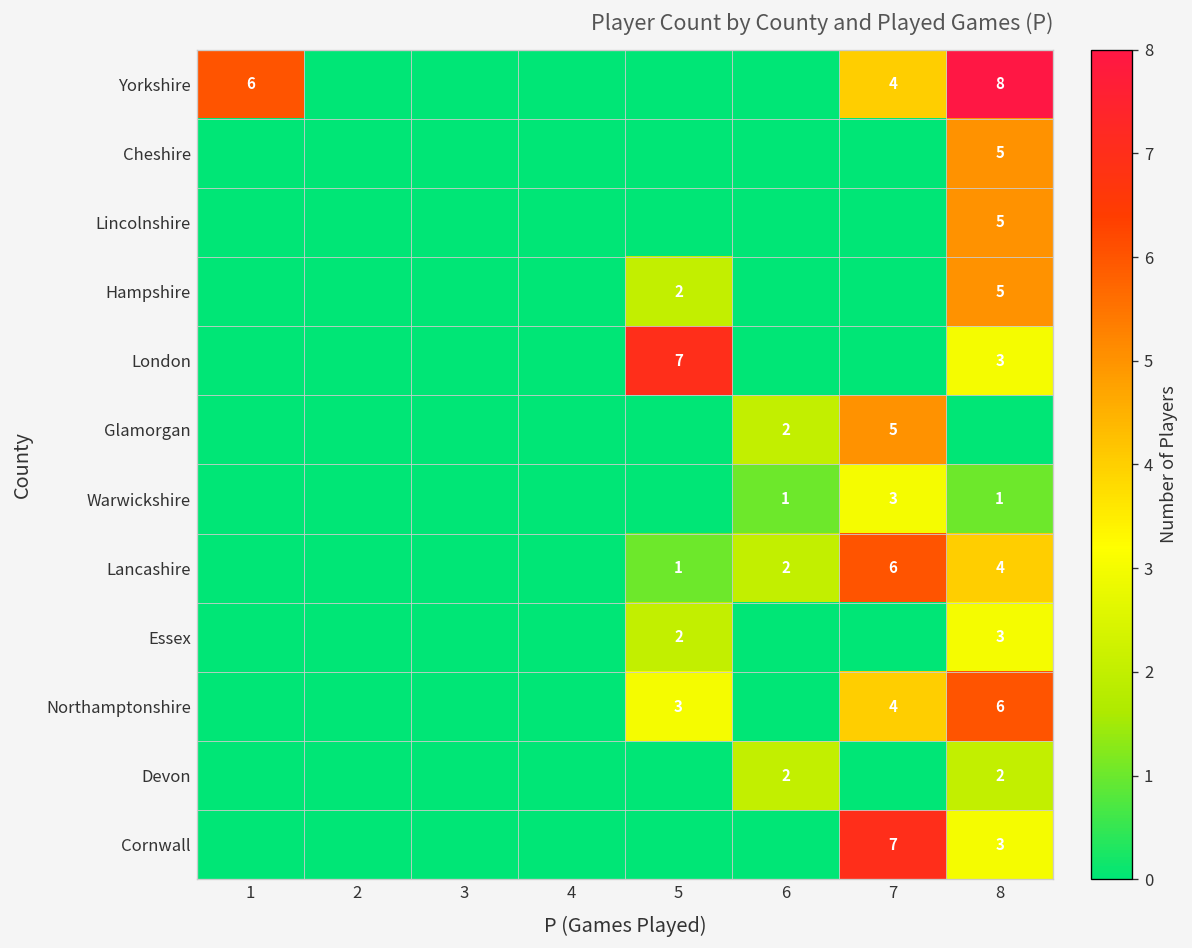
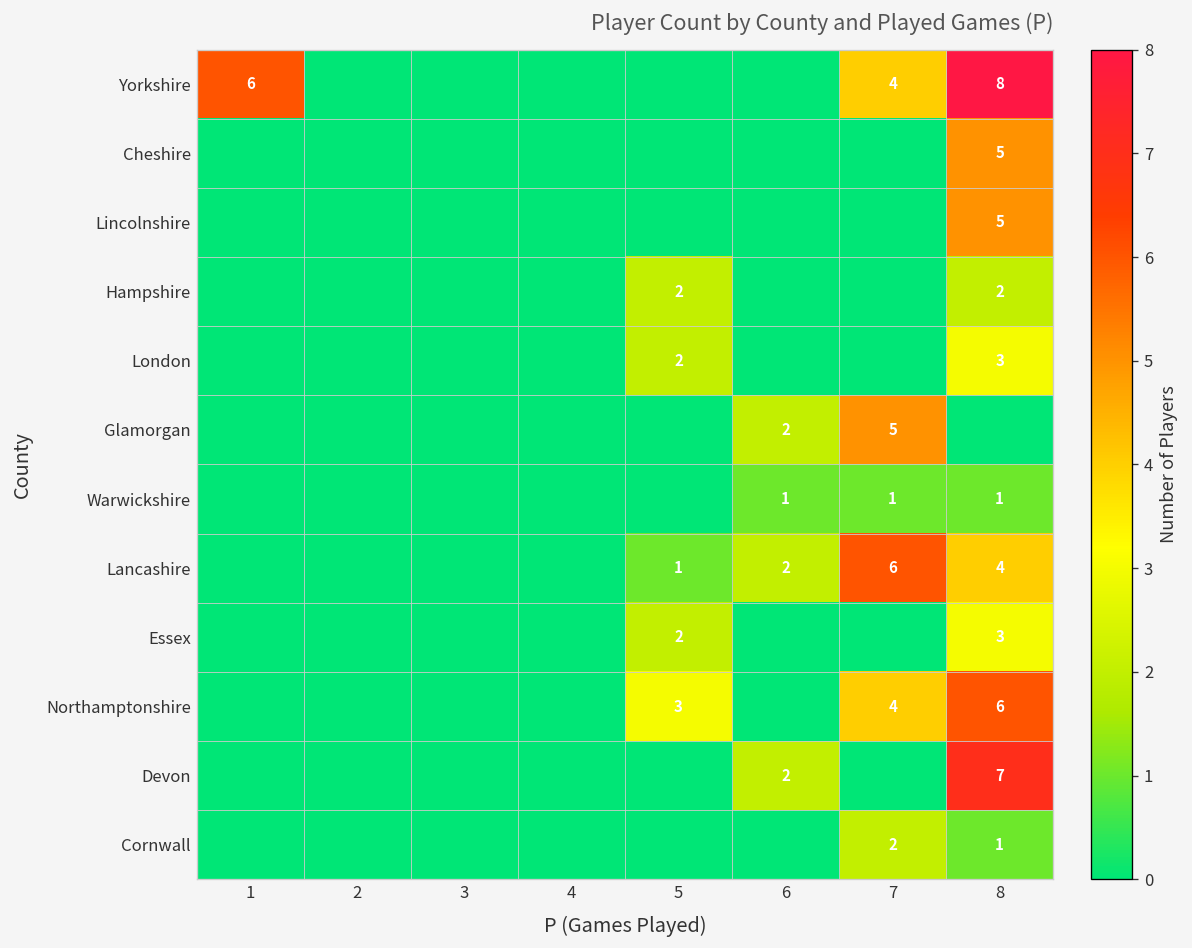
Hampshire, 8: 5 -> 2
London, 5: 7 -> 2
Warwickshire, 7: 3 -> 1
Devon, 8: 2 -> 7
Cornwall, 7: 7 -> 2
Cornwall, 8: 3 -> 1
